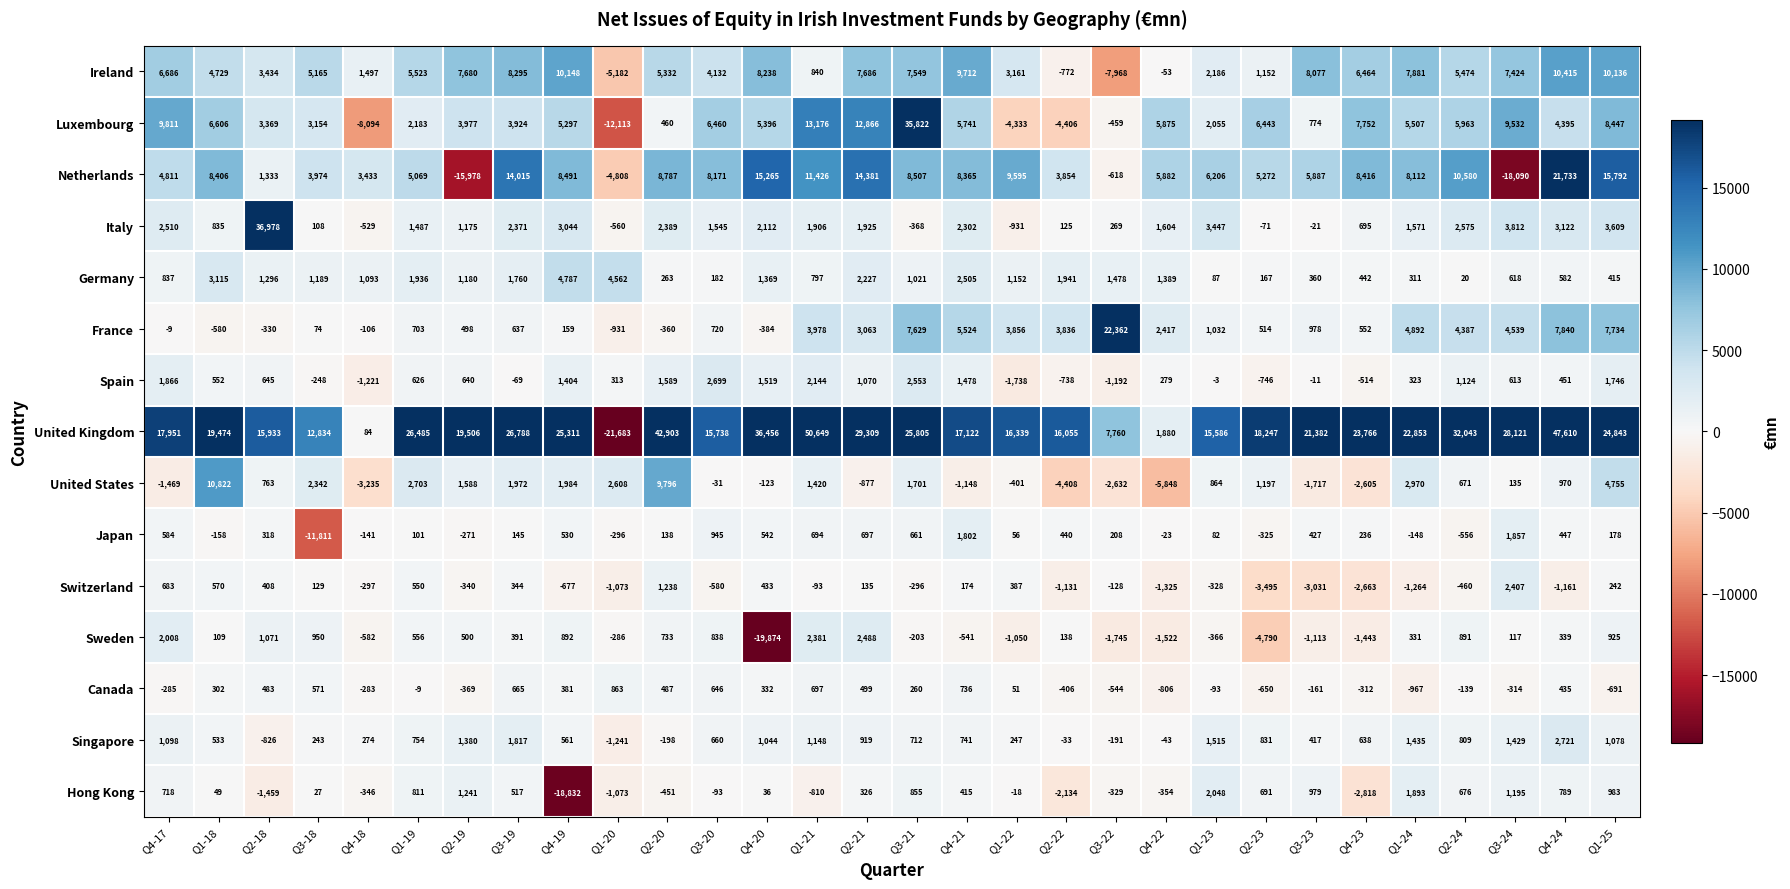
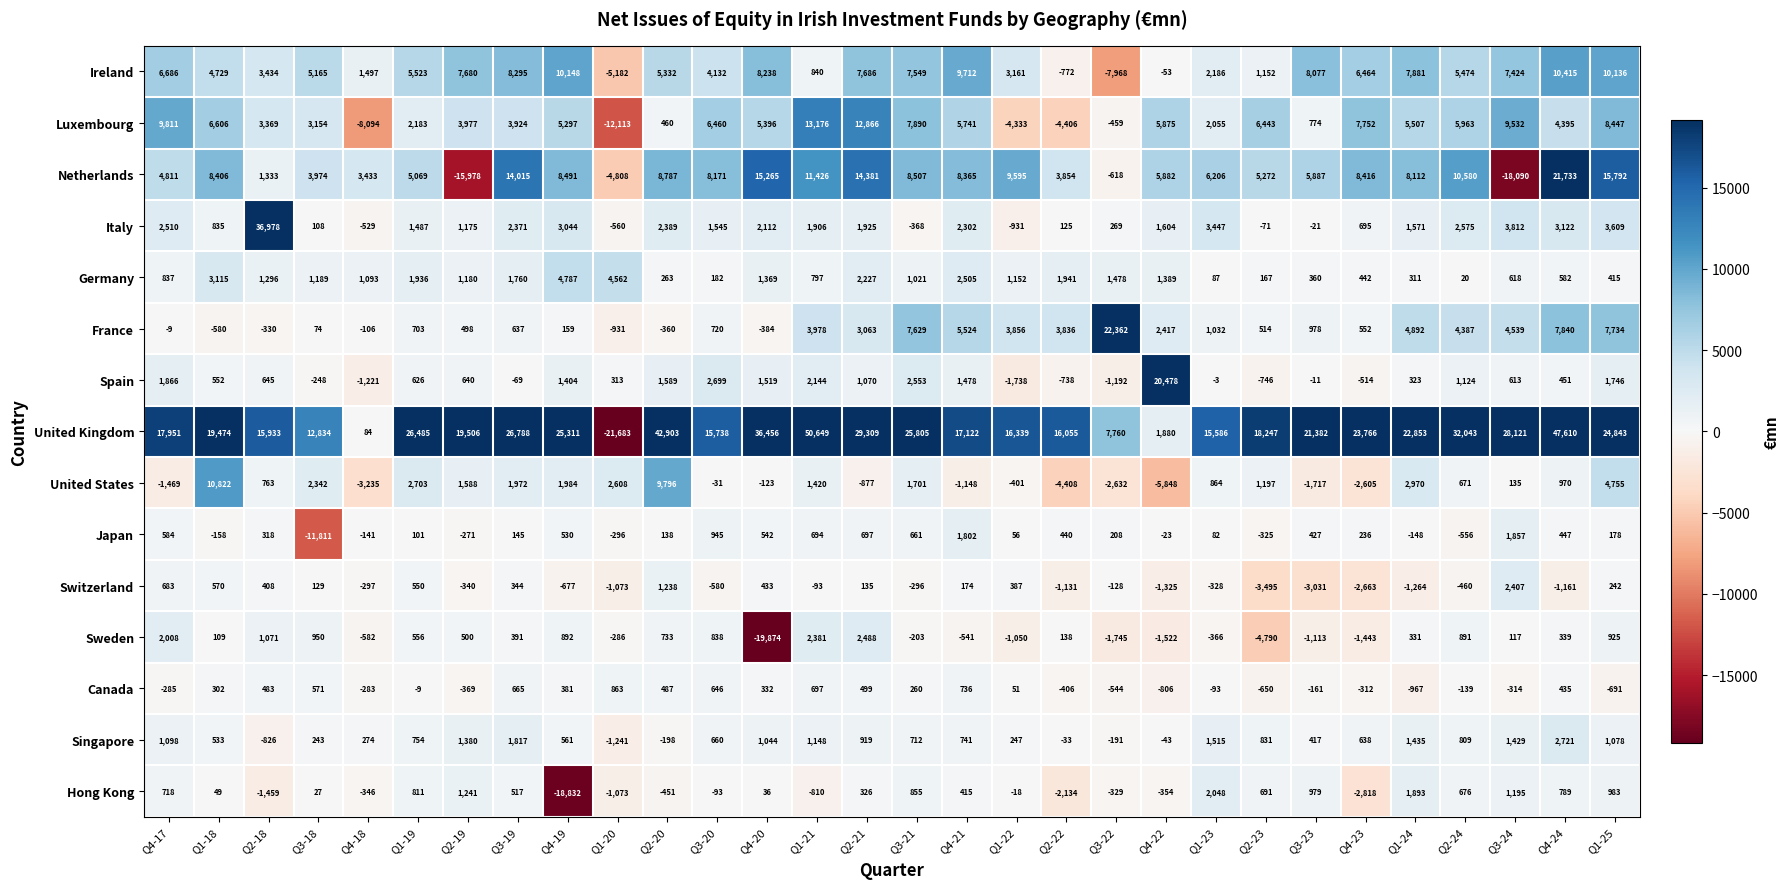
Luxembourg, Q3-21: 35,822 -> 7,890
Spain, Q4-22: 279 -> 20,478
